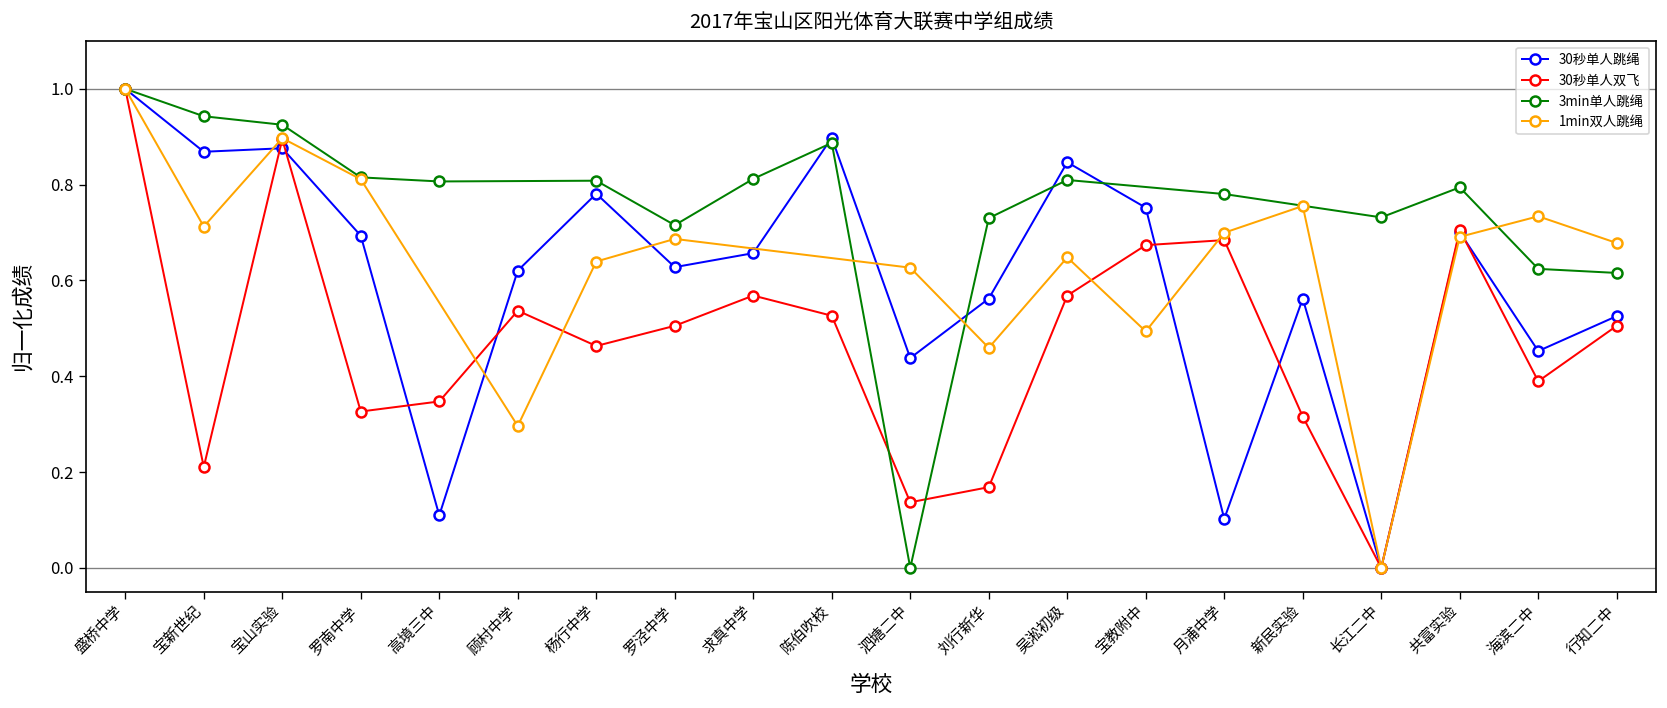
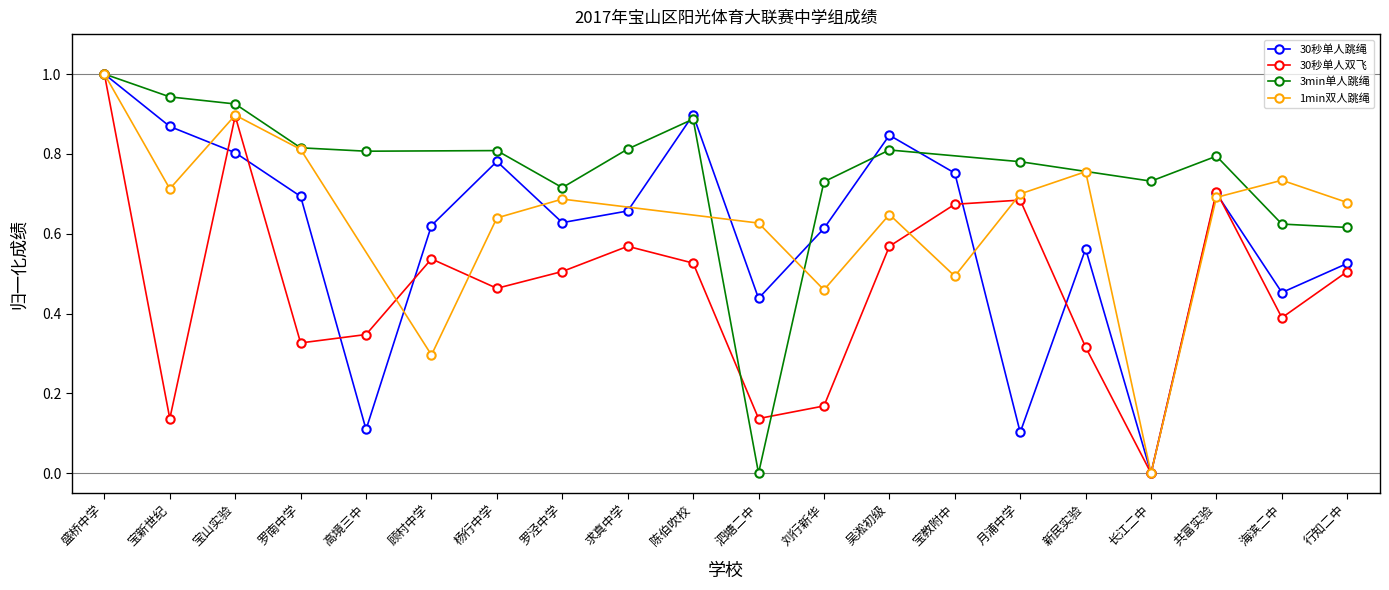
30秒单人双飞, 宝新世纪: 0.21 -> 0.14
30秒单人跳绳, 宝山实验: 0.88 -> 0.80
30秒单人跳绳, 刘行新华: 0.56 -> 0.61
